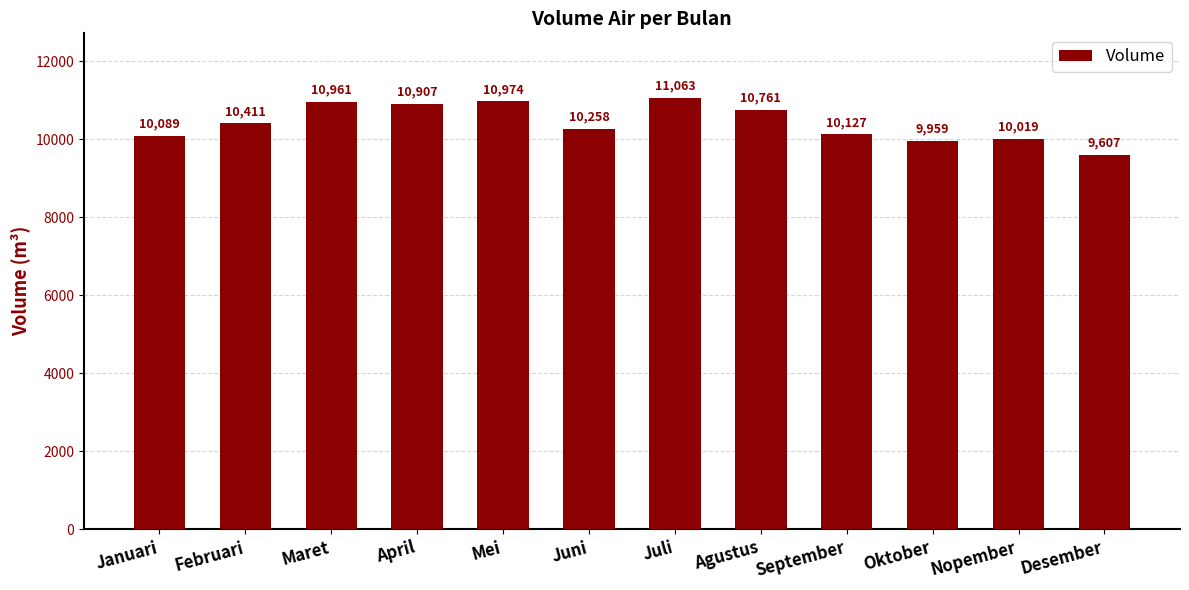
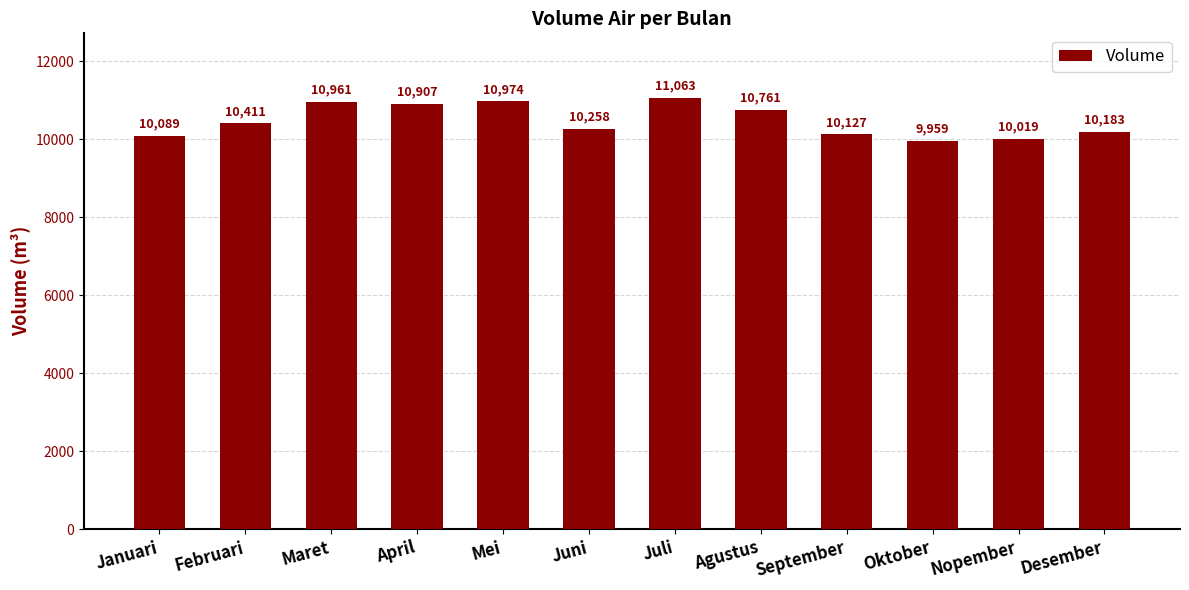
Desember: 9,607 -> 10,183
